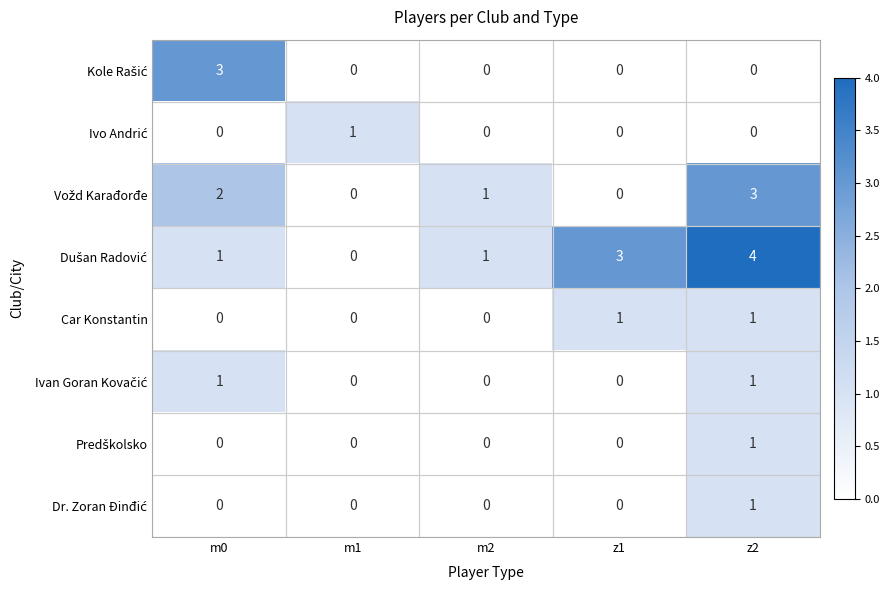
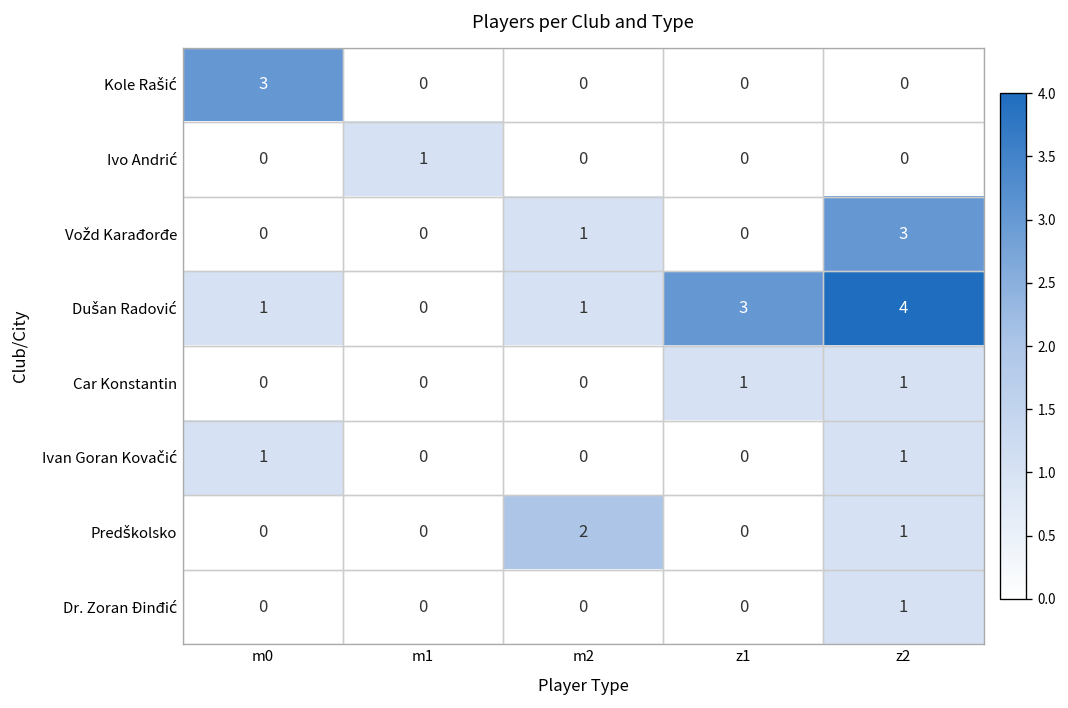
Vožd Karađorđe, m0: 2 -> 0
Predškolsko, m2: 0 -> 2
